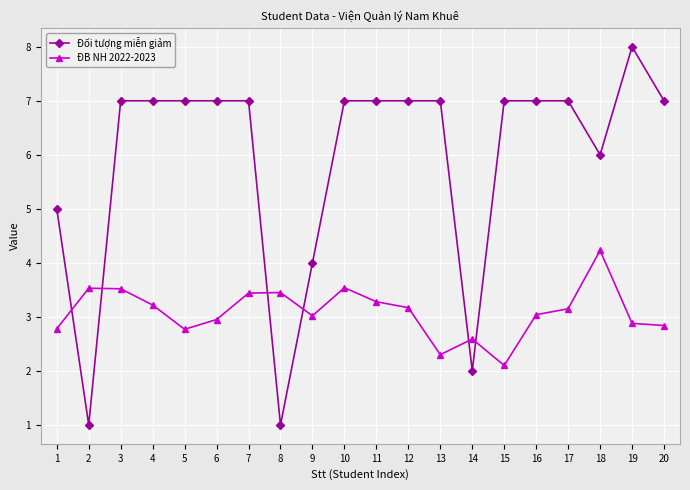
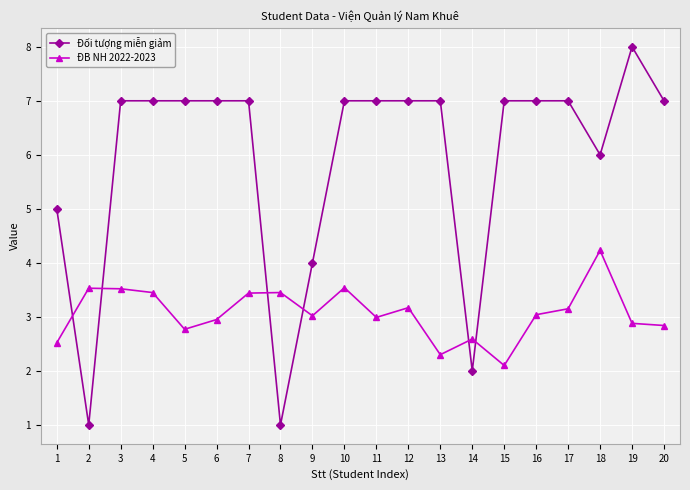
ĐB NH 2022-2023, 1: 2.8 -> 2.5
ĐB NH 2022-2023, 4: 3.2 -> 3.5
ĐB NH 2022-2023, 11: 3.3 -> 3.0
